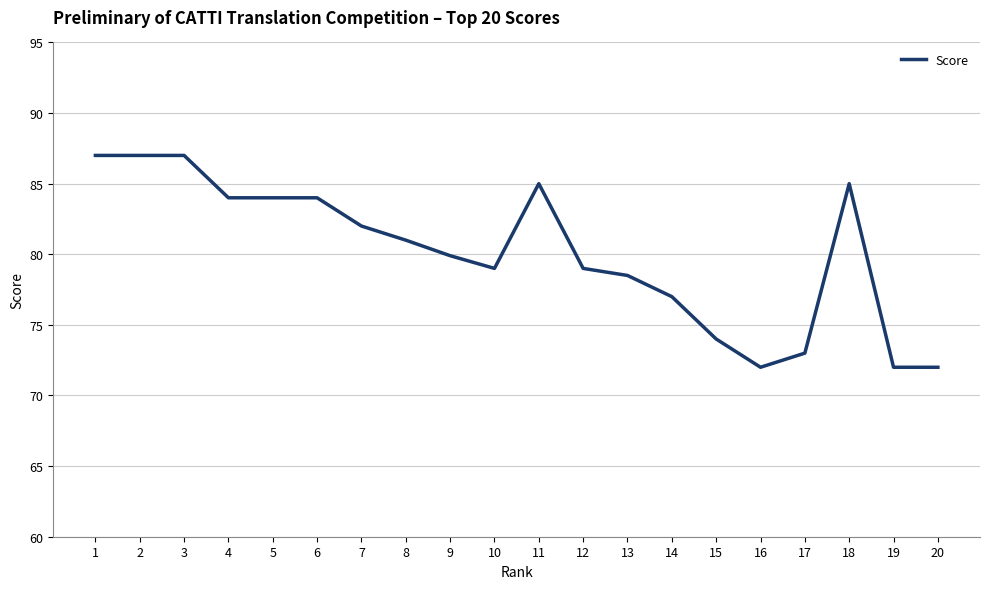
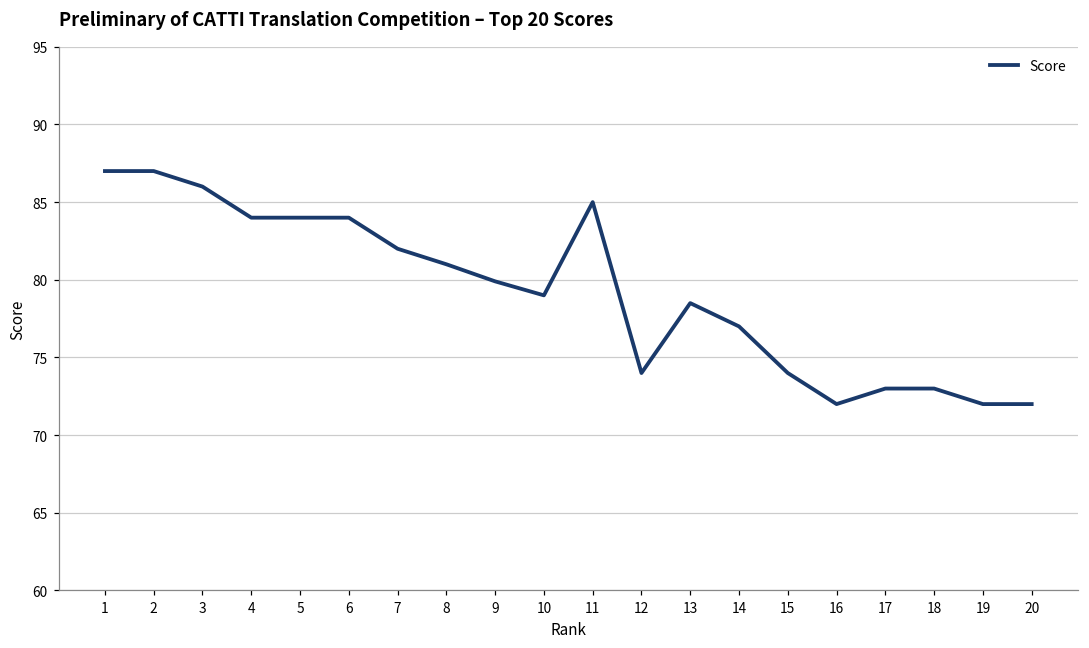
3: 87 -> 86
12: 79 -> 74
18: 85 -> 73
